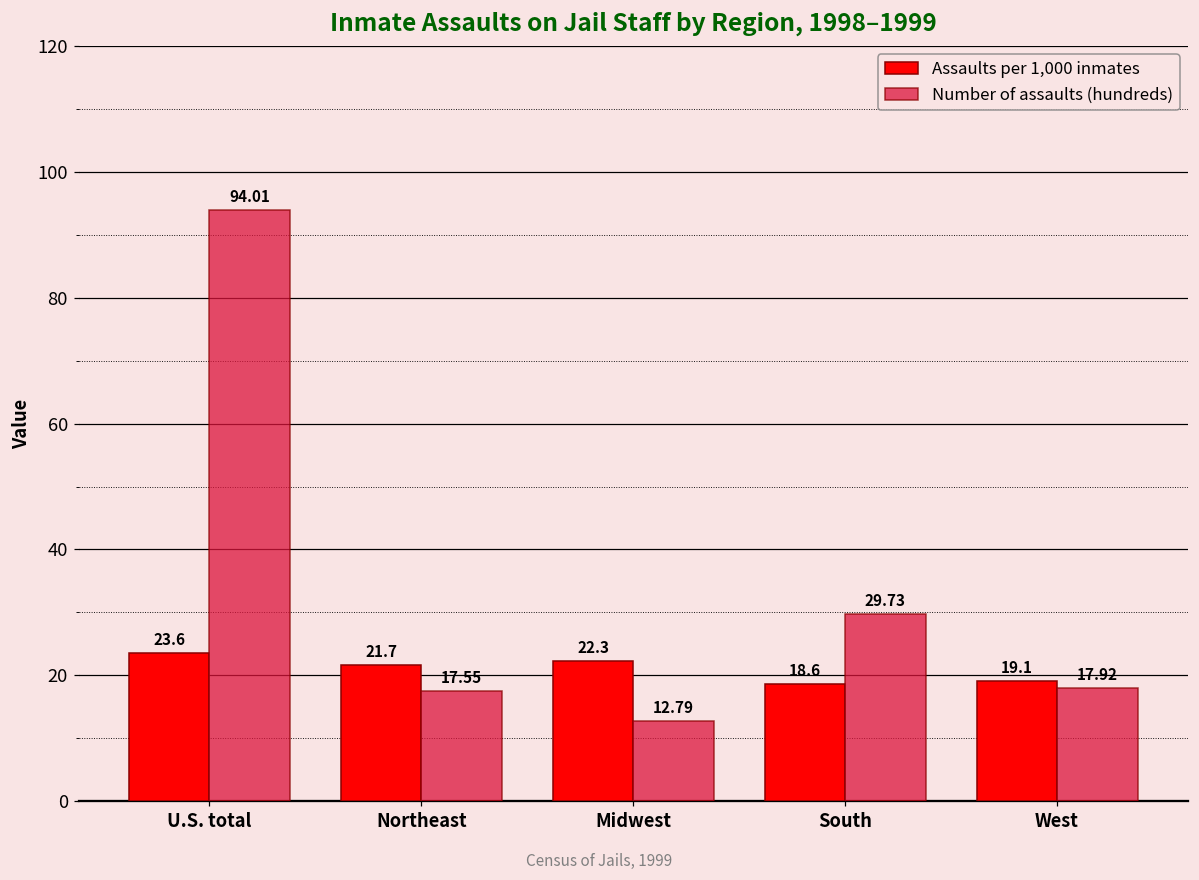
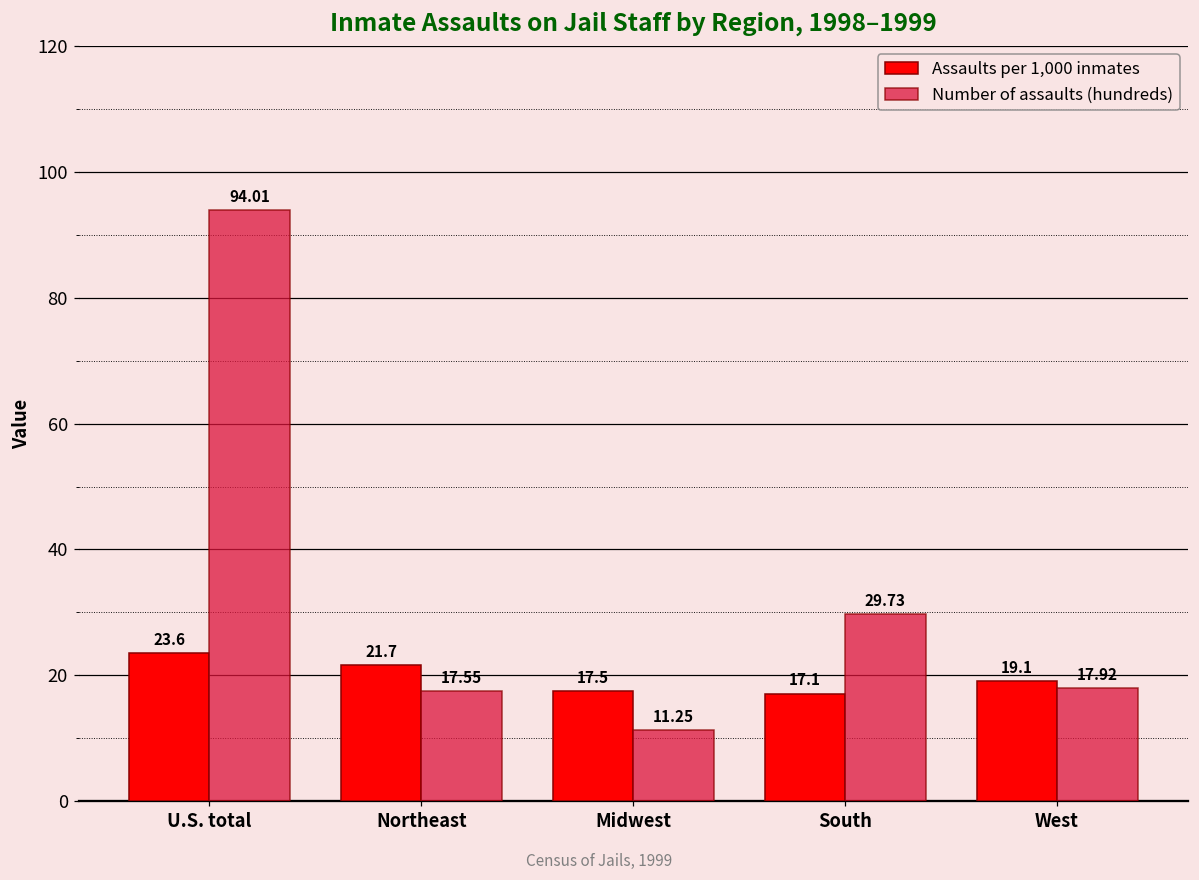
Assaults per 1,000 inmates, Midwest: 22.3 -> 17.5
Number of assaults (hundreds), Midwest: 12.79 -> 11.25
Assaults per 1,000 inmates, South: 18.6 -> 17.1
